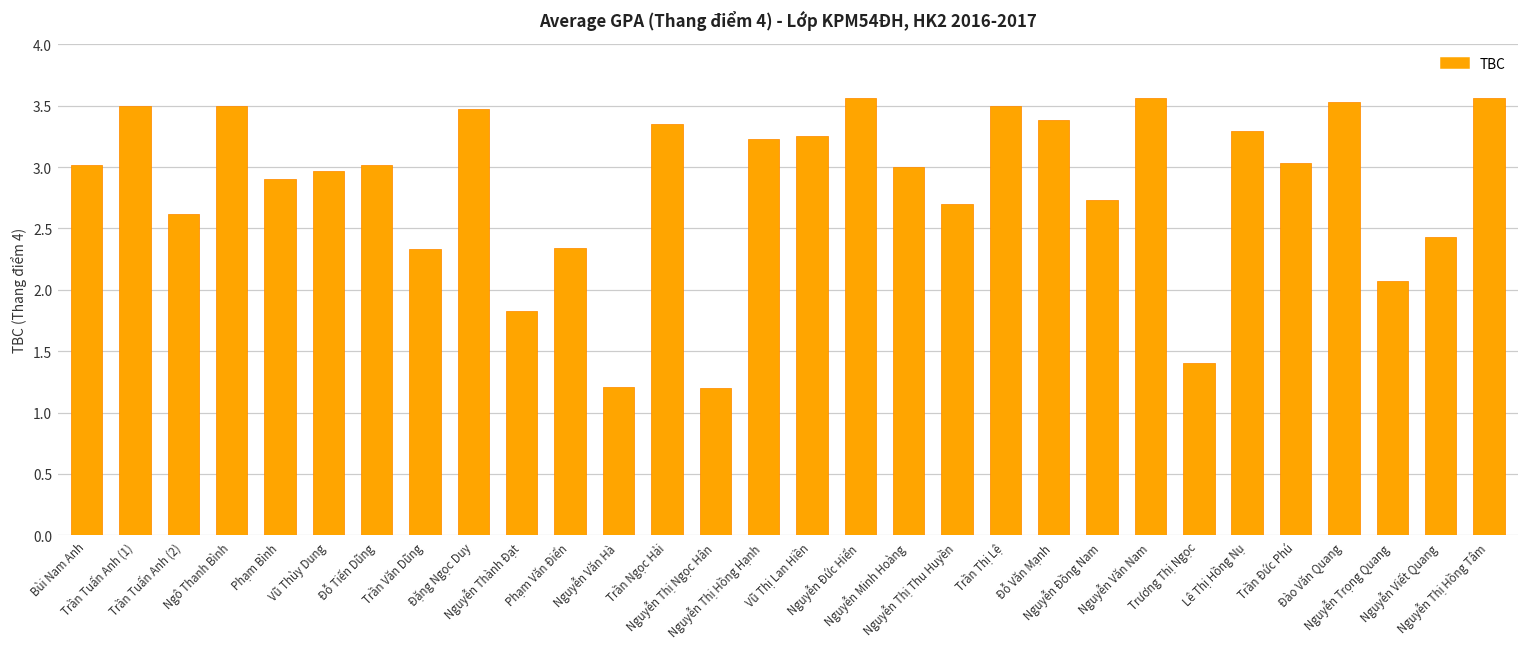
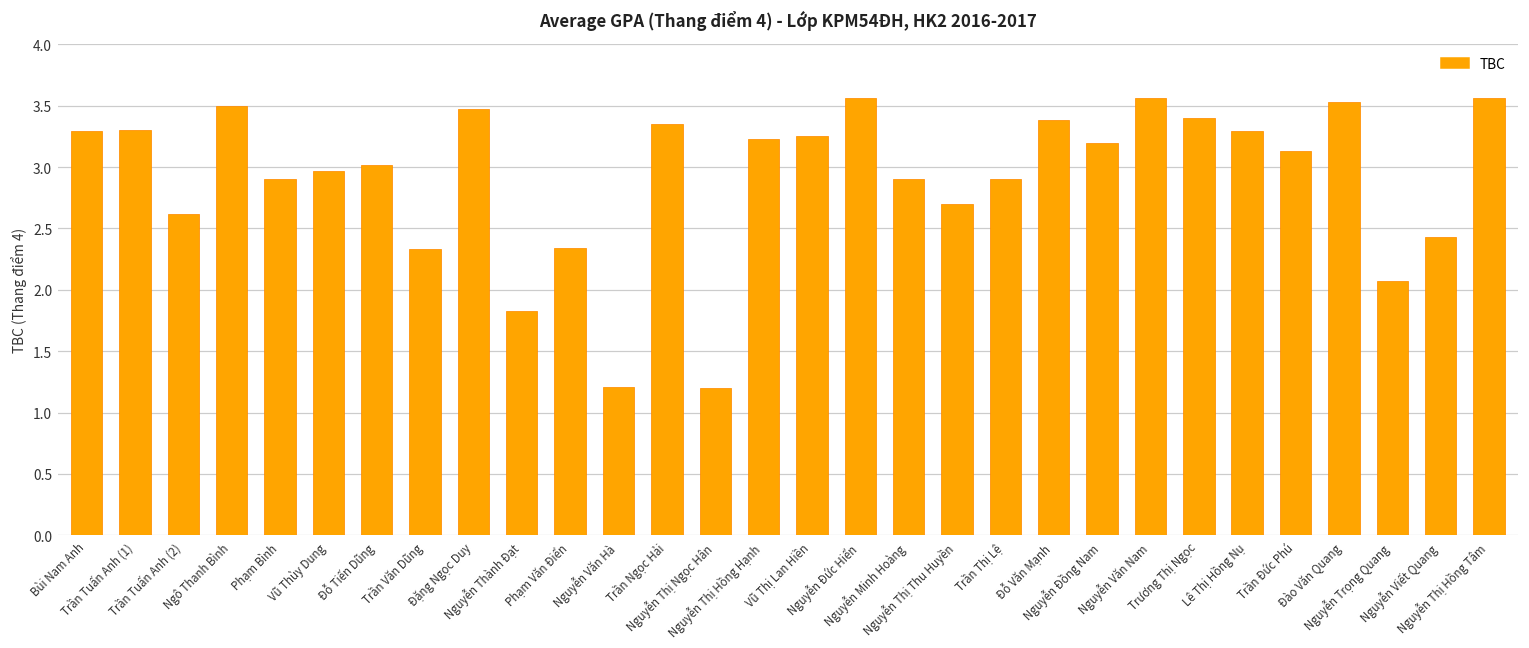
Bùi Nam Anh: 3.02 -> 3.29
Trần Tuấn Anh (1): 3.5 -> 3.3
Nguyễn Minh Hoàng: 3.0 -> 2.9
Trần Thị Lệ: 3.5 -> 2.9
Nguyễn Đồng Nam: 2.73 -> 3.20
Trương Thị Ngọc: 1.4 -> 3.4
Trần Đức Phú: 3.03 -> 3.13
